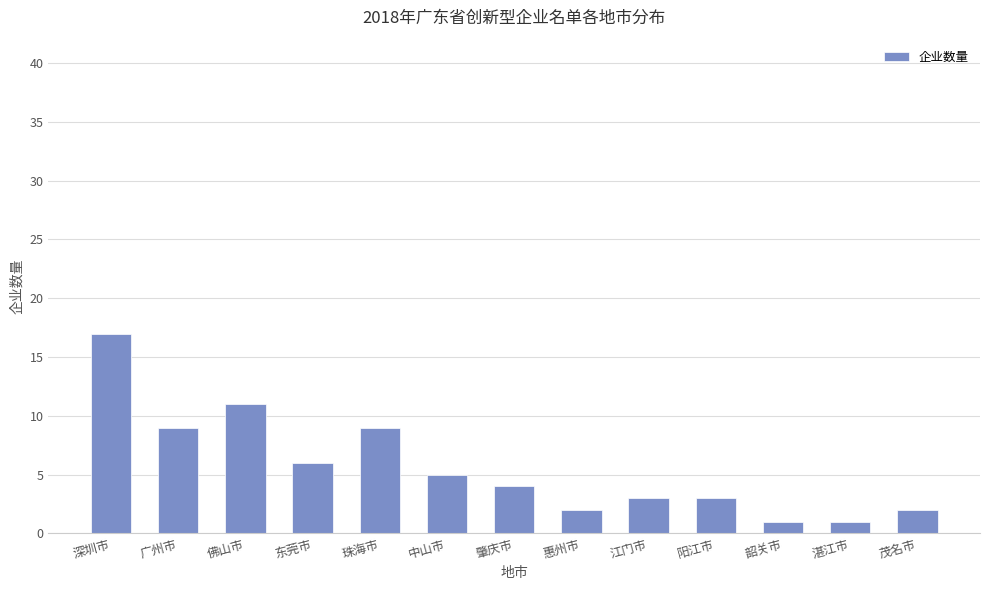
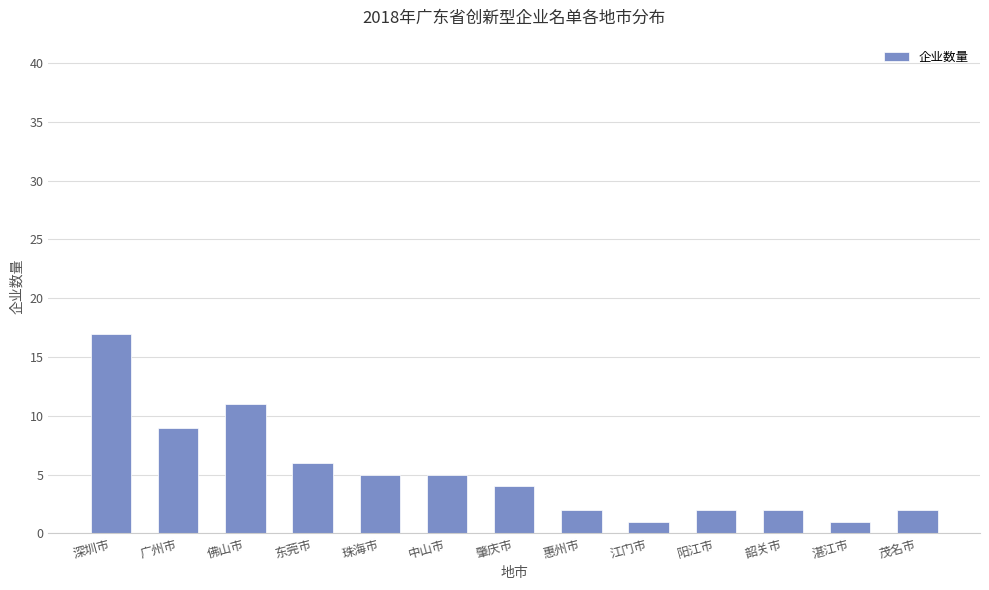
珠海市: 9 -> 5
江门市: 3 -> 1
阳江市: 3 -> 2
韶关市: 1 -> 2
